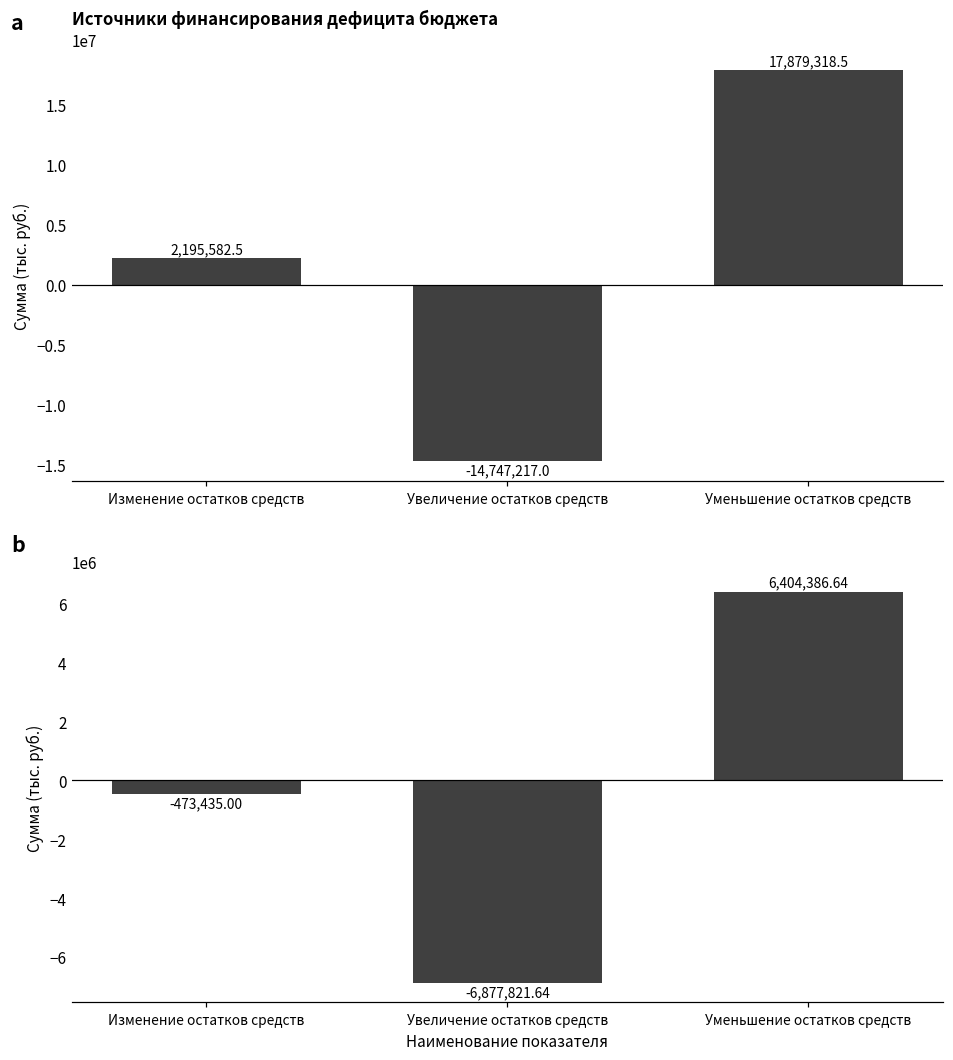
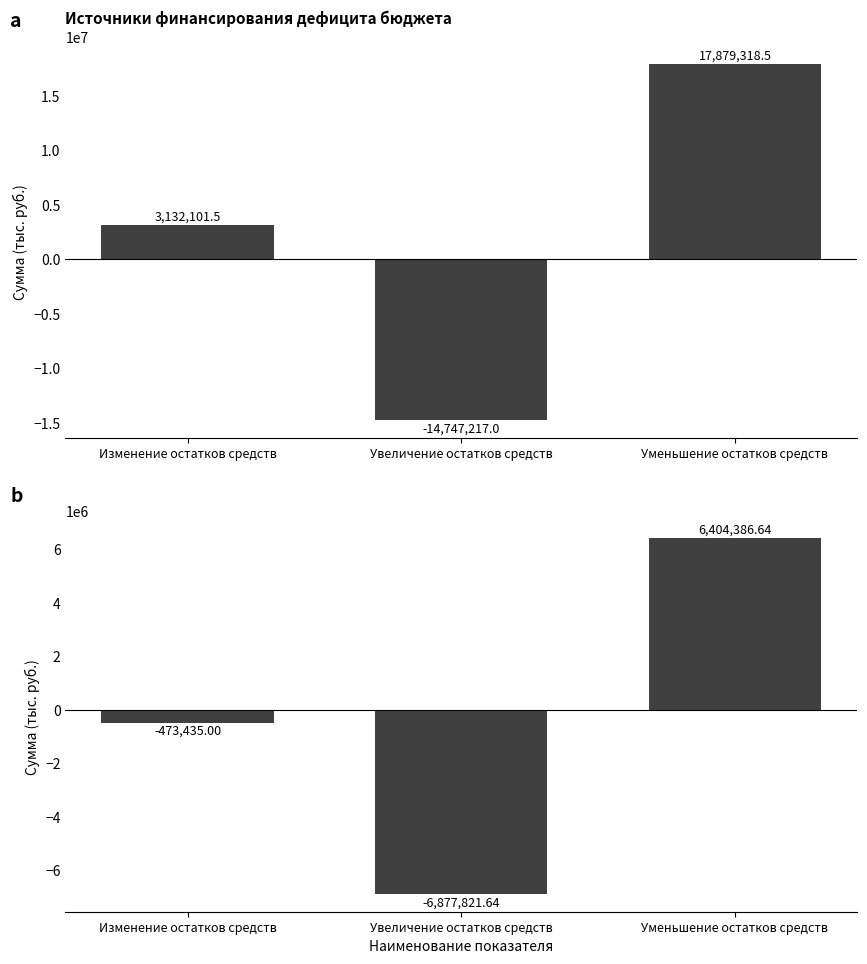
Источники финансирования дефицита бюджета, Изменение остатков средств: 2,195,582.5 -> 3,132,101.5
